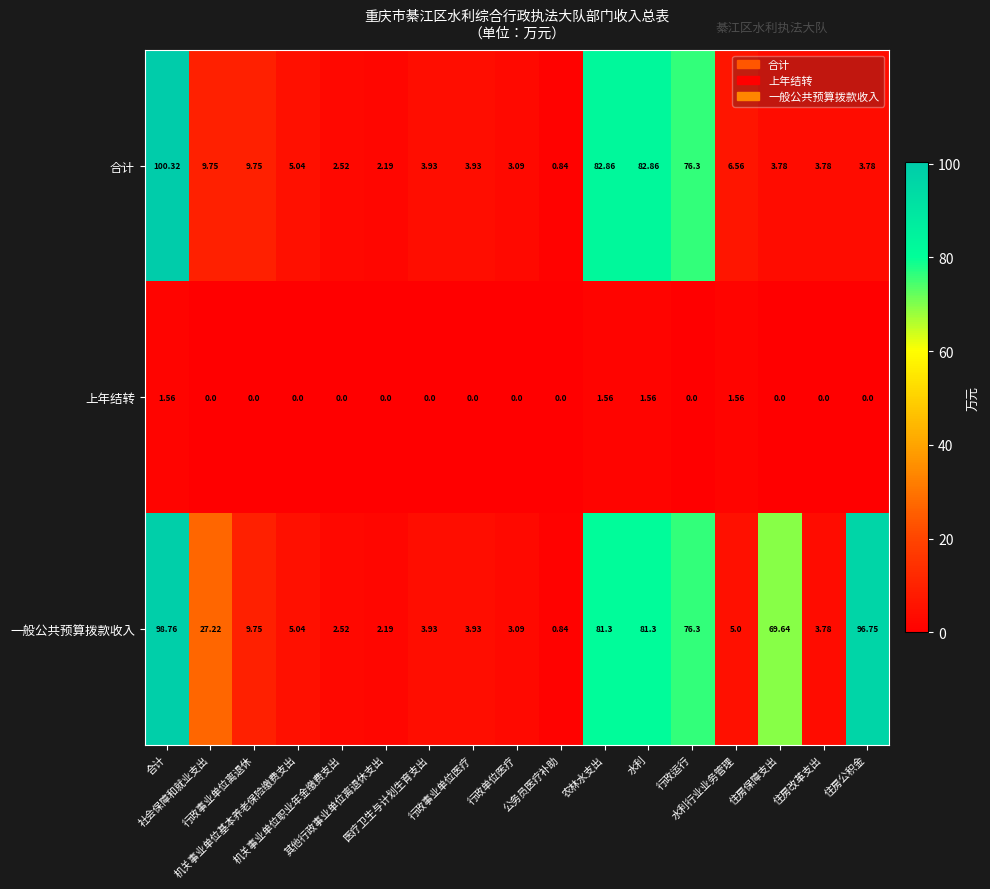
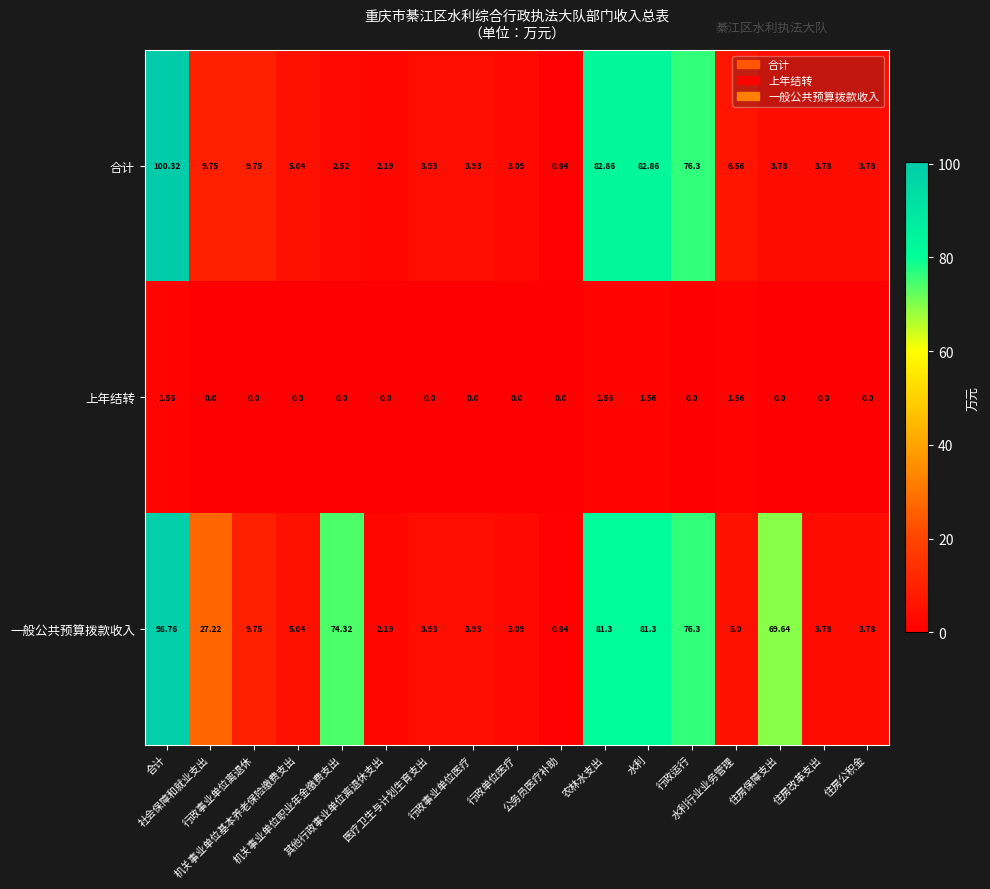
一般公共预算拨款收入, 机关事业单位职业年金缴费支出: 2.52 -> 74.32
一般公共预算拨款收入, 住房公积金: 96.75 -> 3.78
